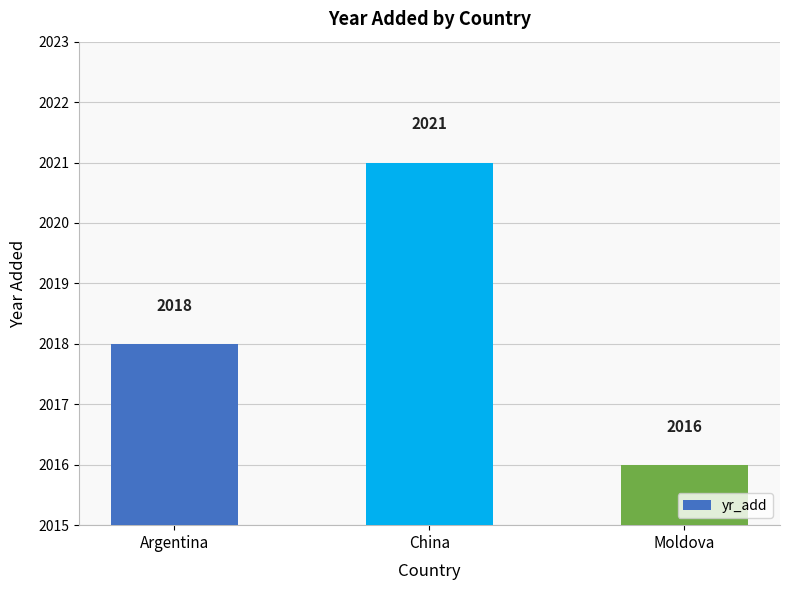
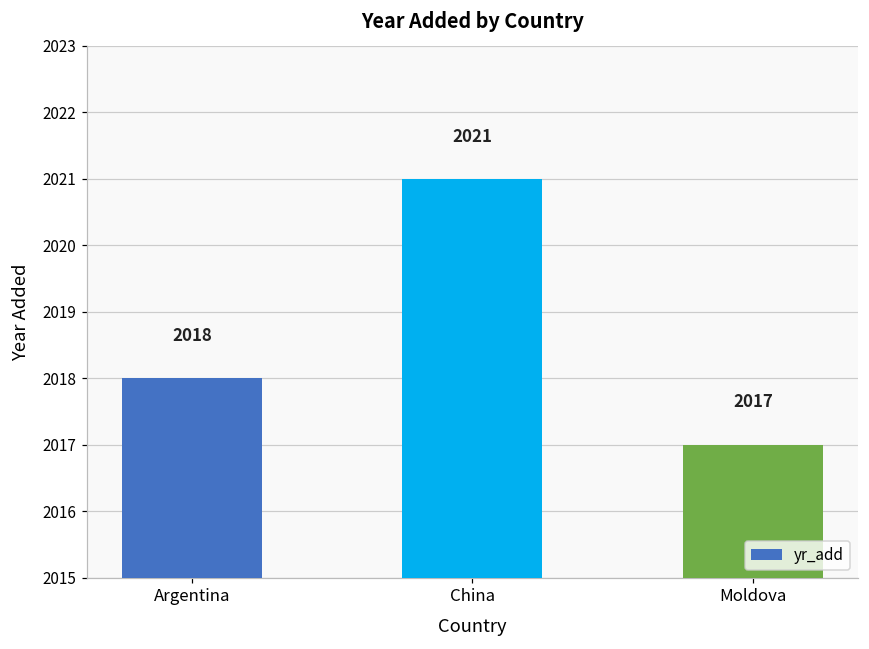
Moldova: 2016 -> 2017
